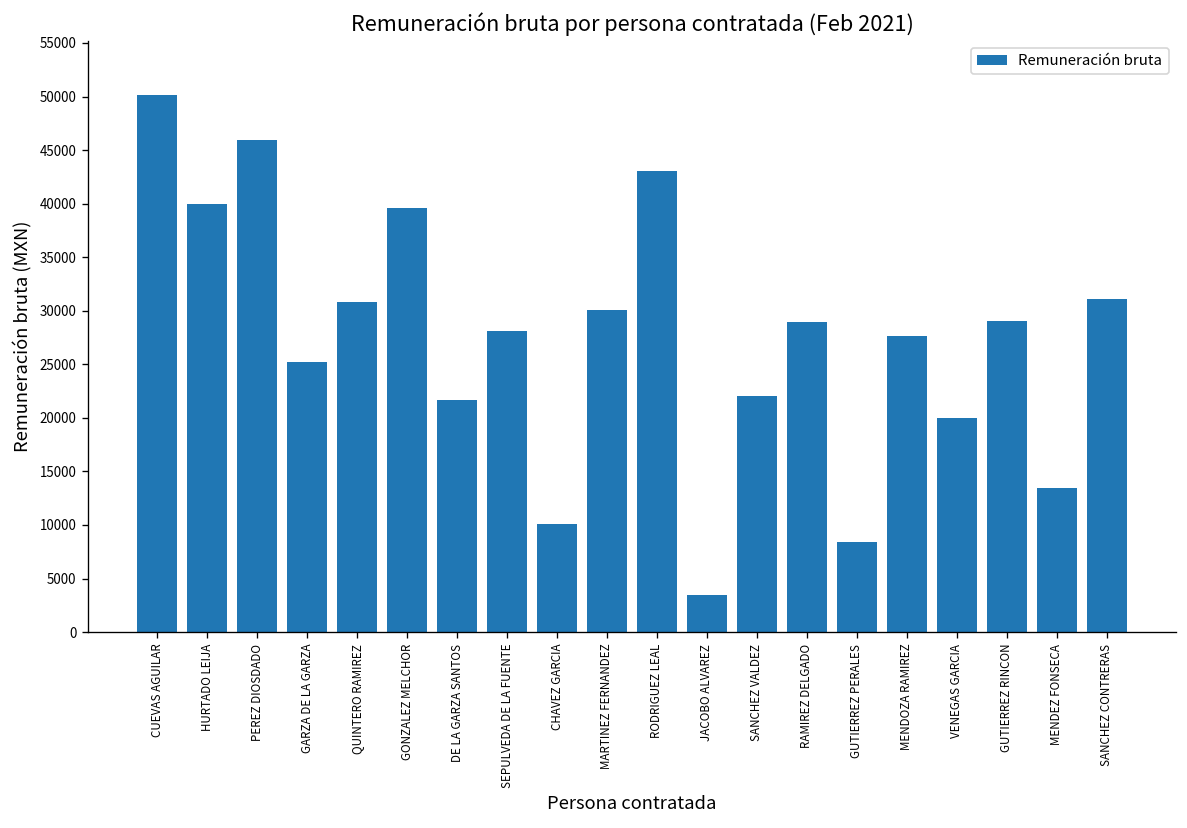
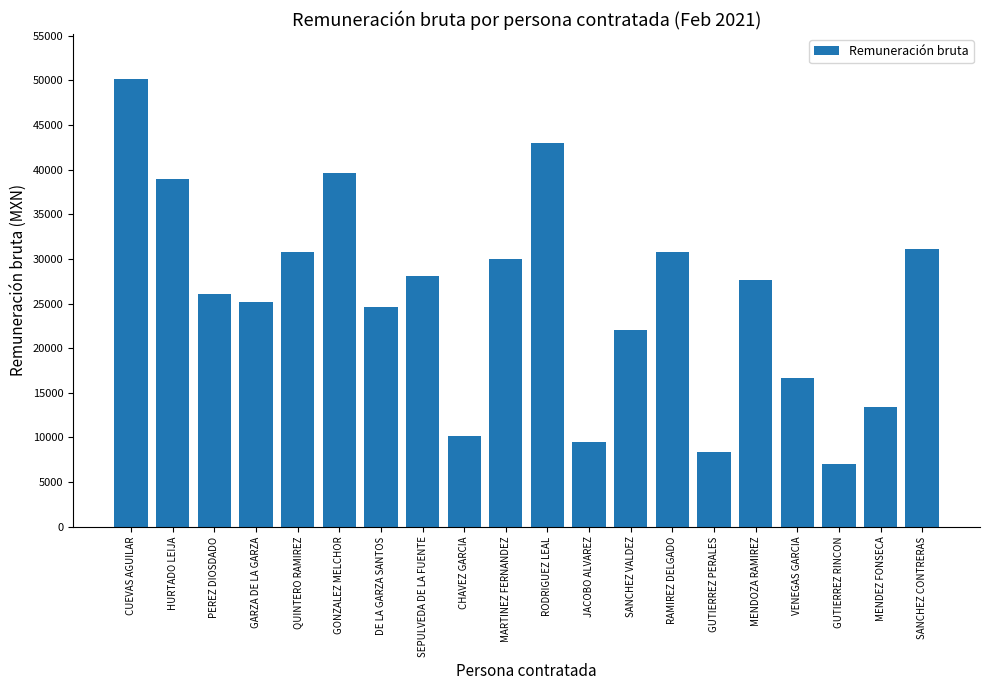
HURTADO LEIJA: 40000 -> 39000
PEREZ DIOSDADO: 46000 -> 26000
DE LA GARZA SANTOS: 22000 -> 25000
JACOBO ALVAREZ: 3000 -> 10000
RAMIREZ DELGADO: 29000 -> 31000
VENEGAS GARCIA: 20000 -> 17000
GUTIERREZ RINCON: 29000 -> 7000
